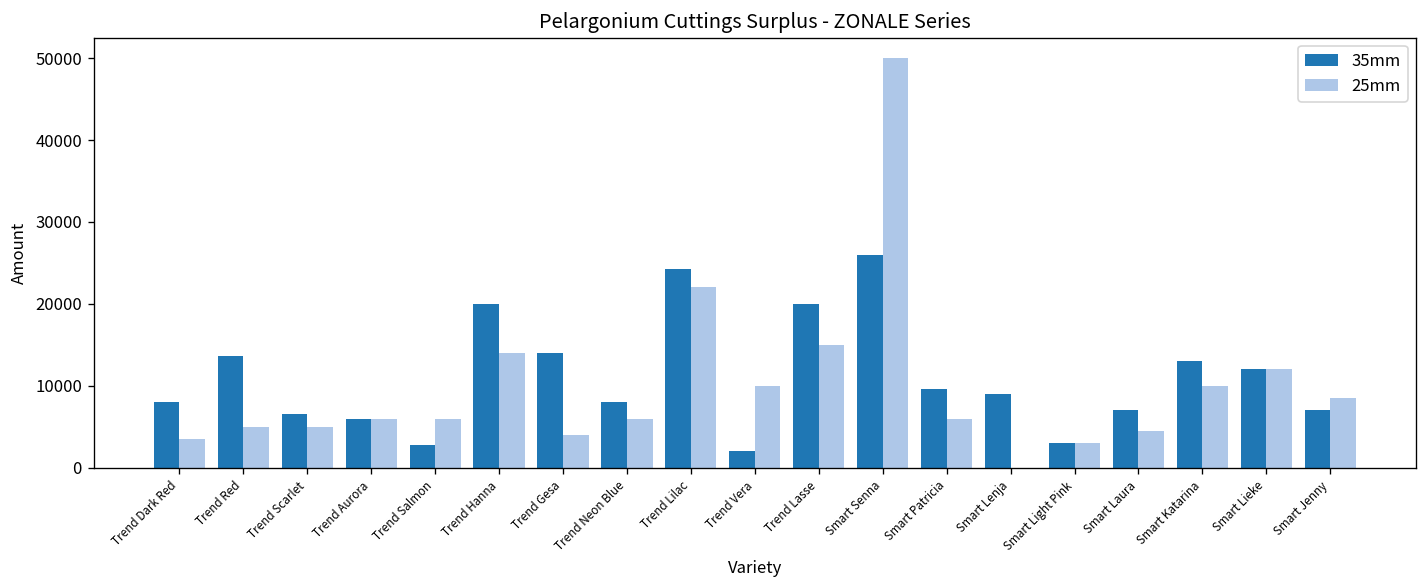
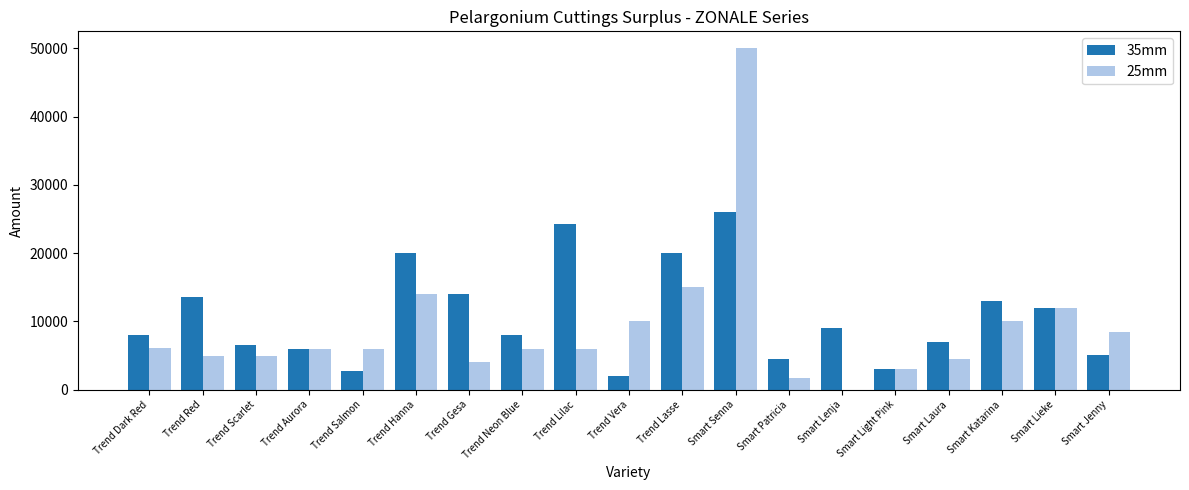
25mm, Trend Dark Red: 4000 -> 6000
25mm, Trend Lilac: 22000 -> 6000
35mm, Smart Patricia: 10000 -> 5000
25mm, Smart Patricia: 6000 -> 2000
35mm, Smart Jenny: 7000 -> 5000
